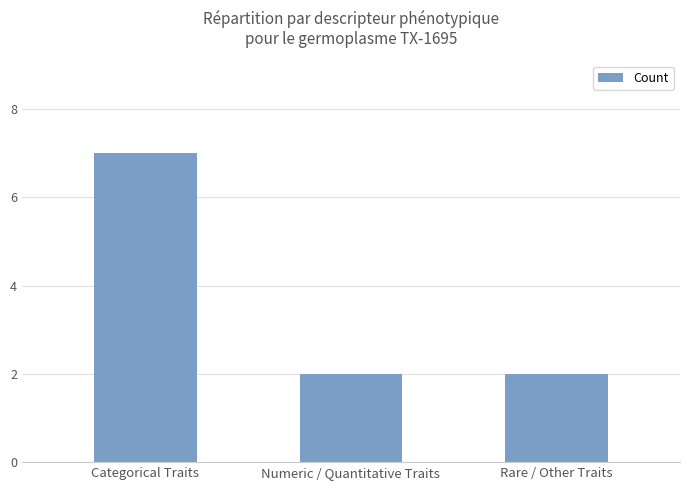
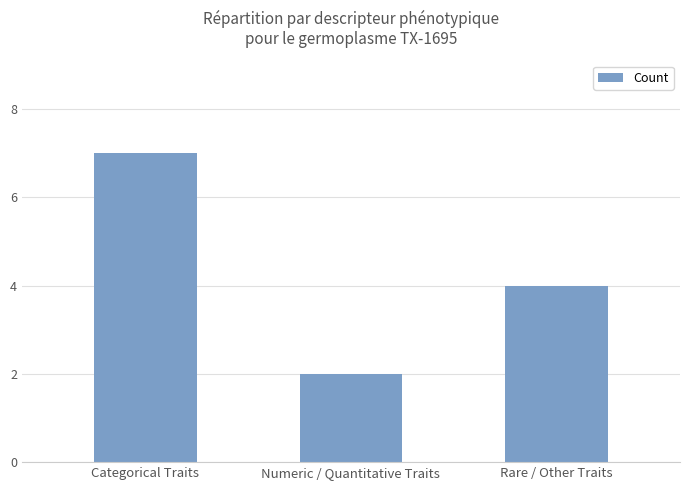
Rare / Other Traits: 2 -> 4
